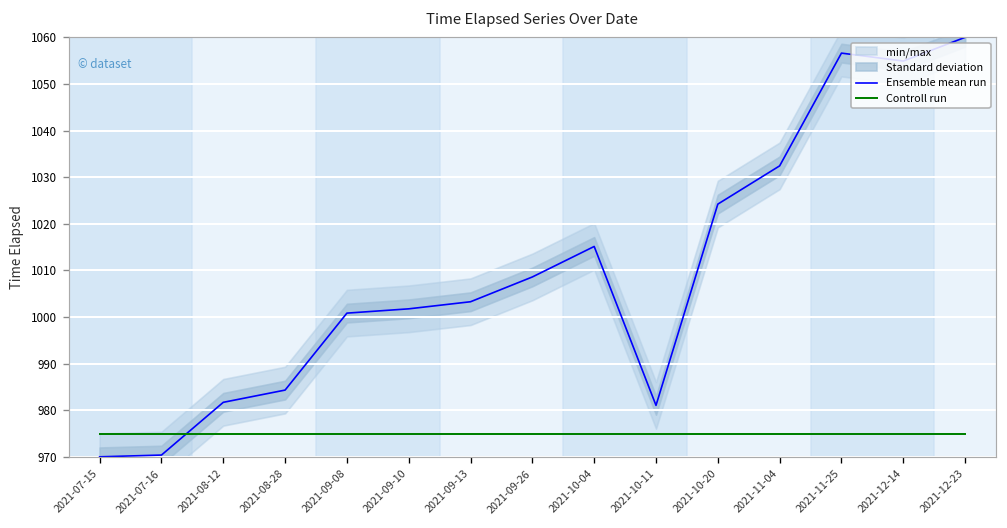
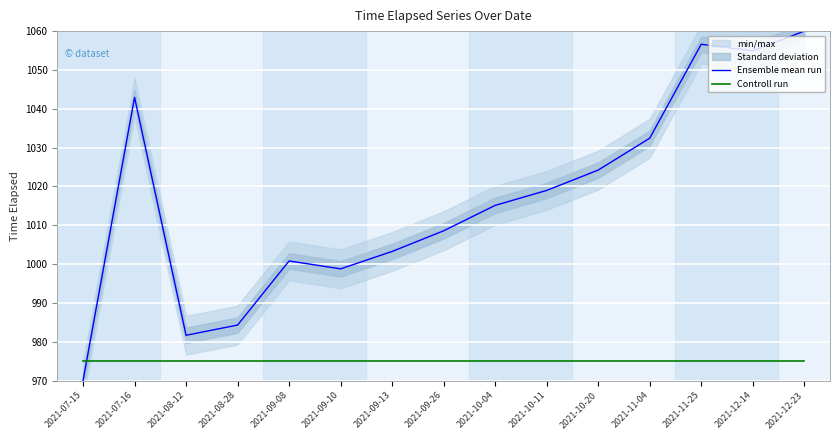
Ensemble mean run, 2021-07-16: 970 -> 1043
Ensemble mean run, 2021-09-10: 1002 -> 999
Ensemble mean run, 2021-10-11: 981 -> 1019
